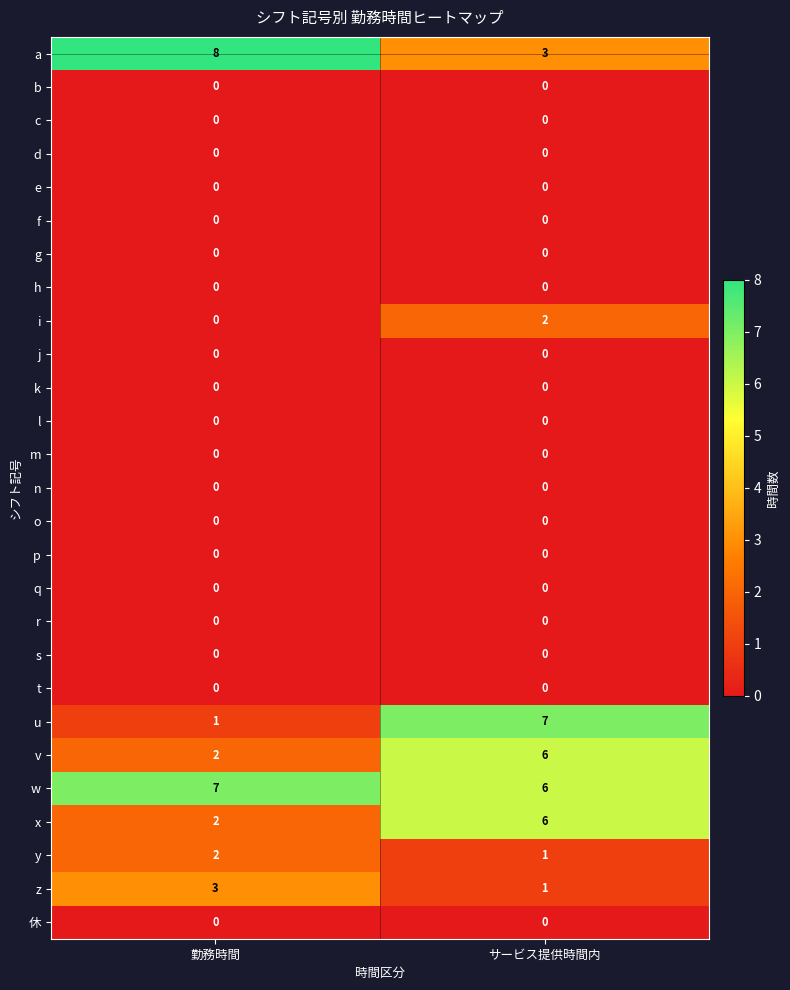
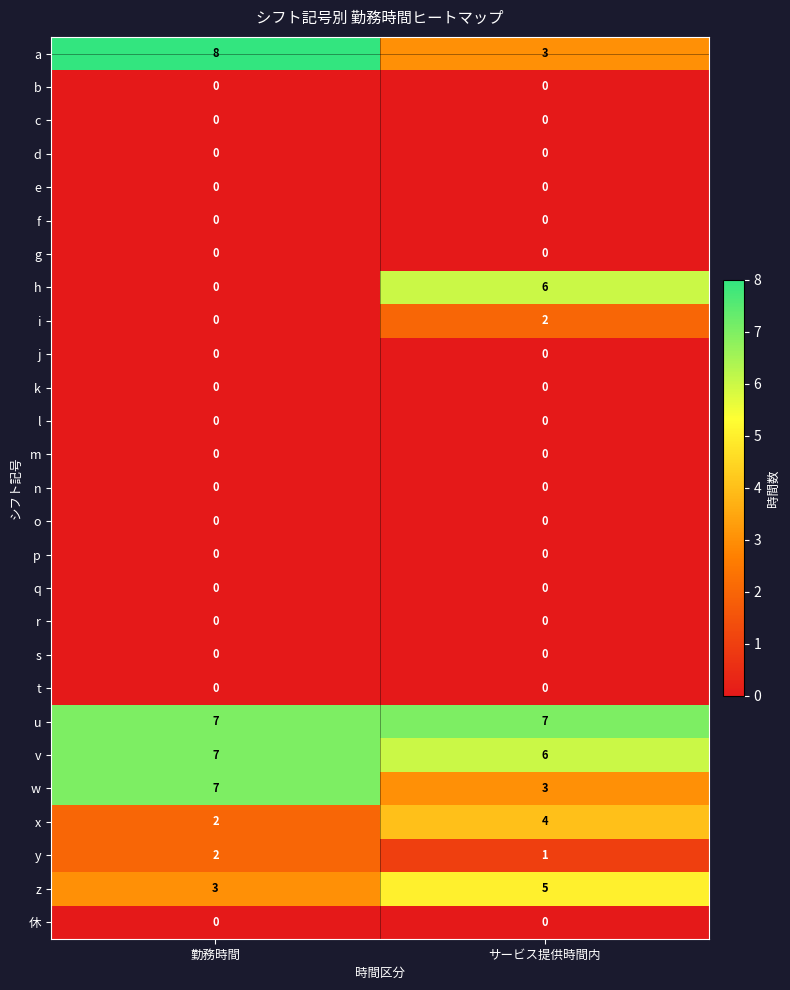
h, サービス提供時間内: 0 -> 6
u, 勤務時間: 1 -> 7
v, 勤務時間: 2 -> 7
w, サービス提供時間内: 6 -> 3
x, サービス提供時間内: 6 -> 4
z, サービス提供時間内: 1 -> 5
